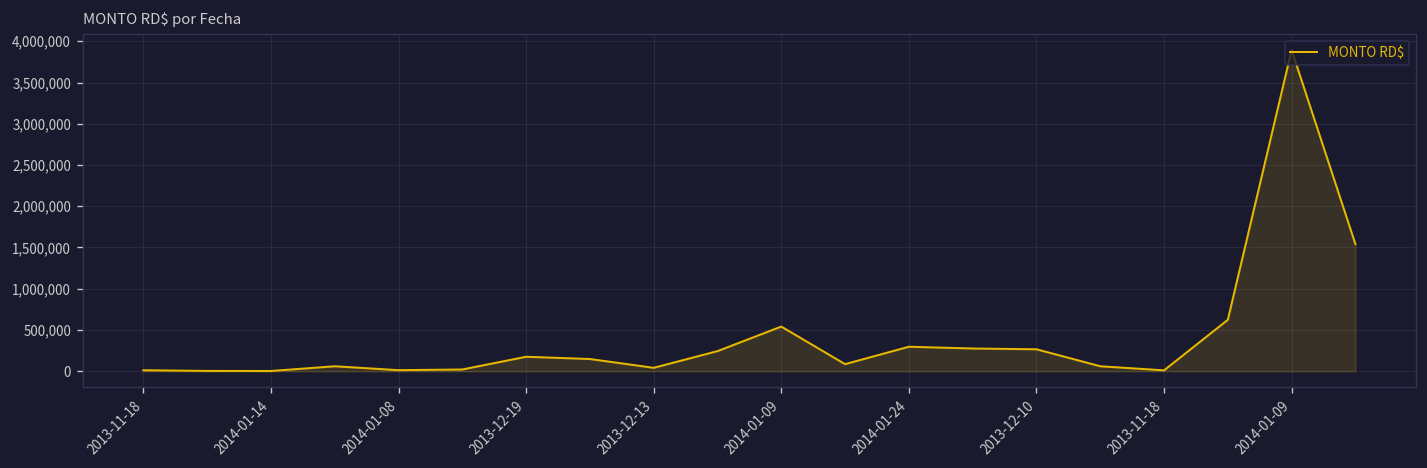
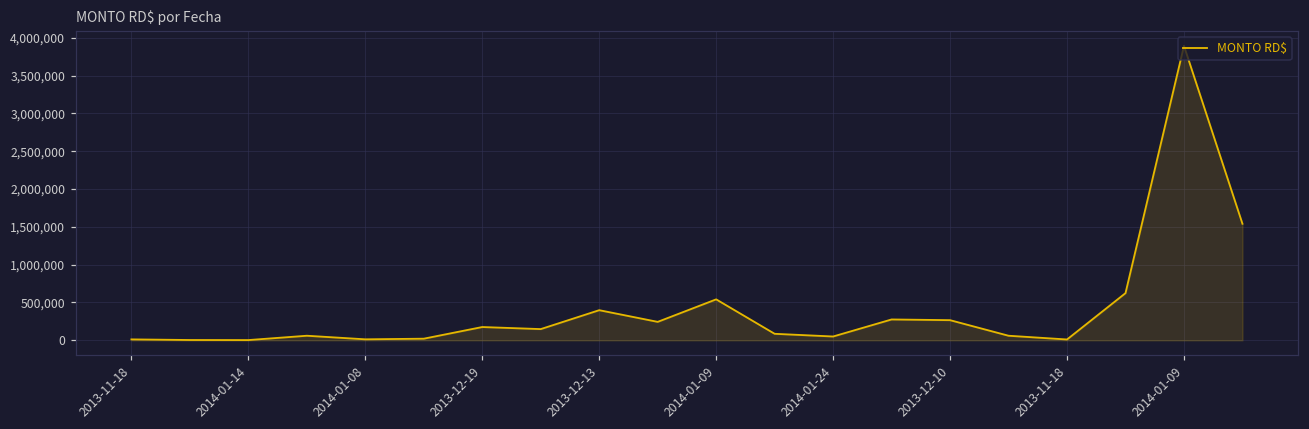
2013-12-13: 0 -> 400,000
2014-01-24: 300,000 -> 100,000
